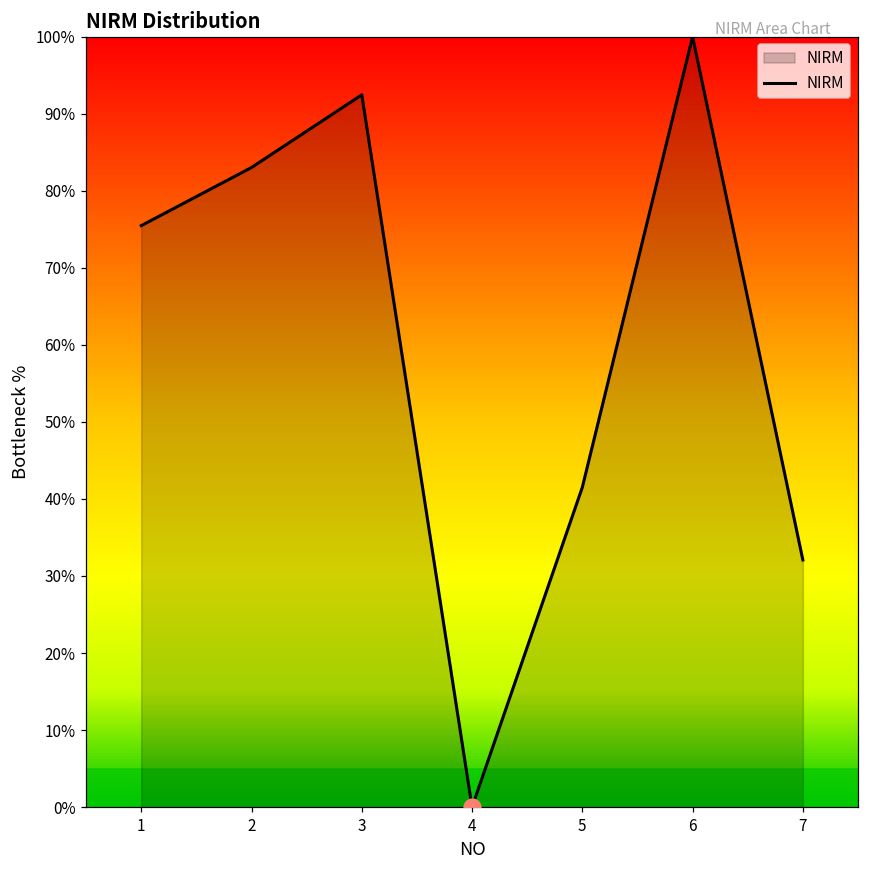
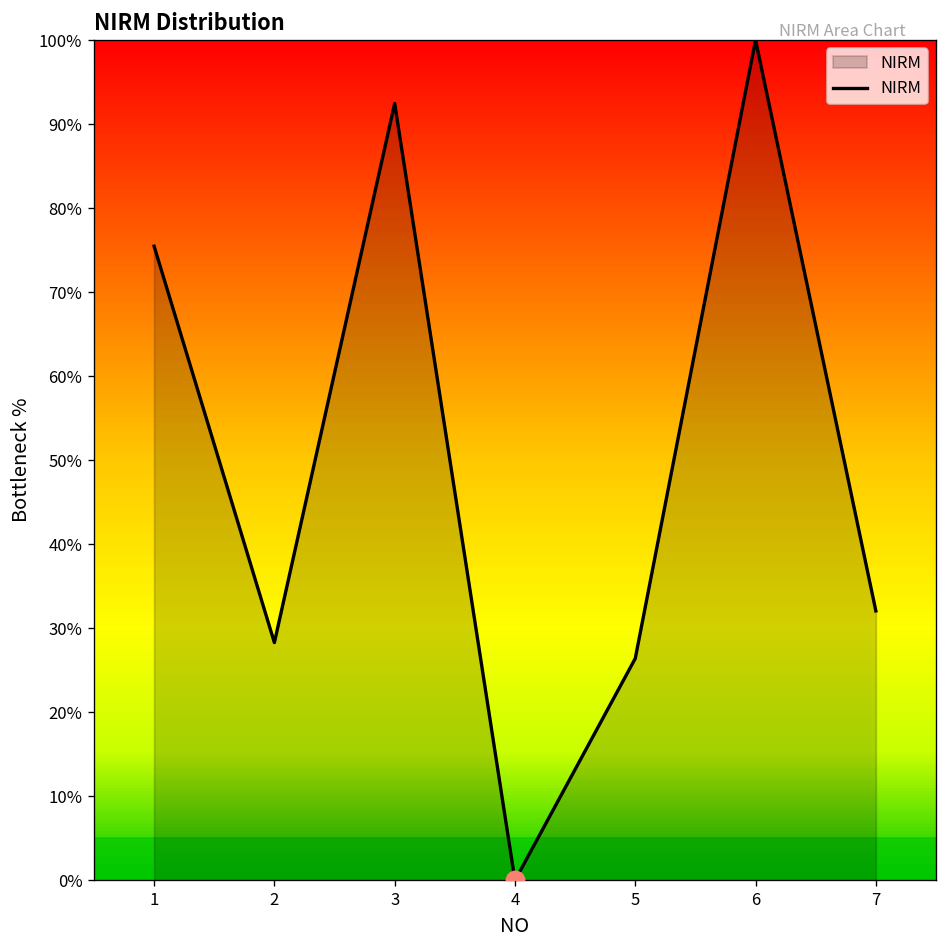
NIRM, 2: 83% -> 28%
NIRM, 5: 42% -> 26%
